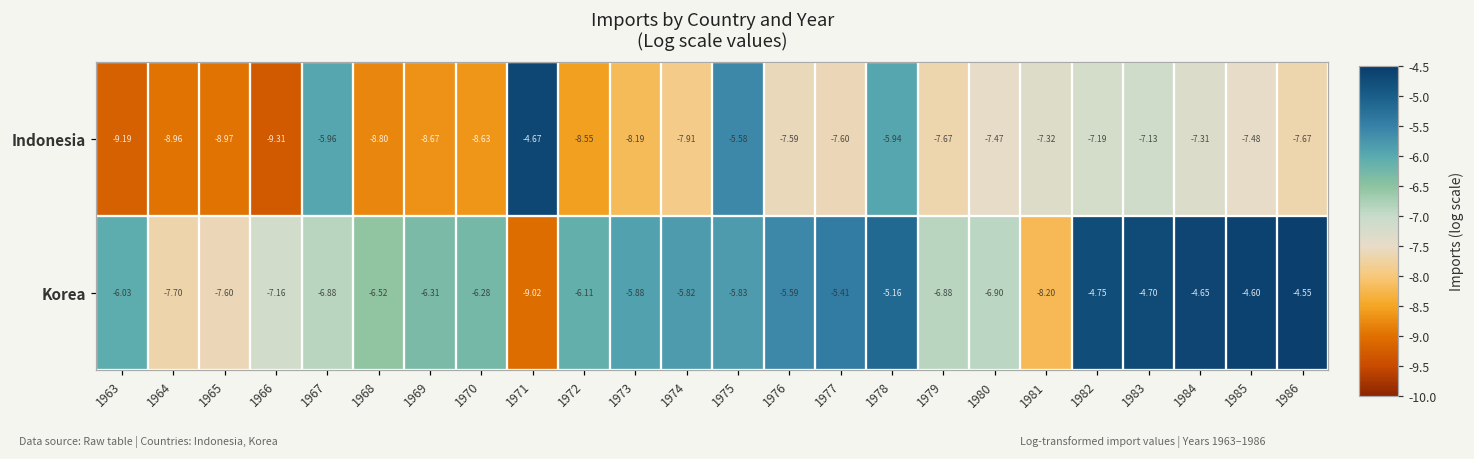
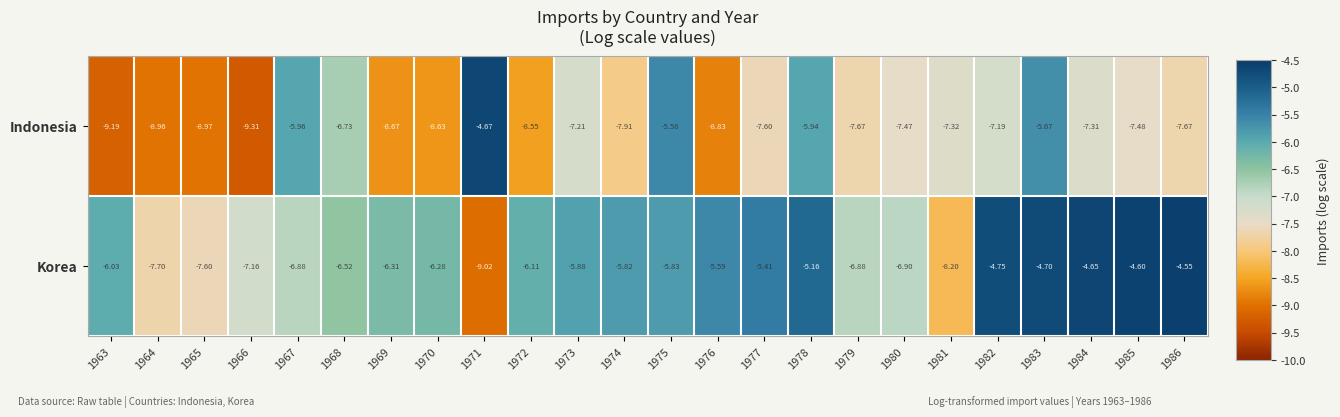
Indonesia, 1968: -8.80 -> -6.73
Indonesia, 1973: -8.19 -> -7.21
Indonesia, 1976: -7.59 -> -8.83
Indonesia, 1983: -7.13 -> -5.67
